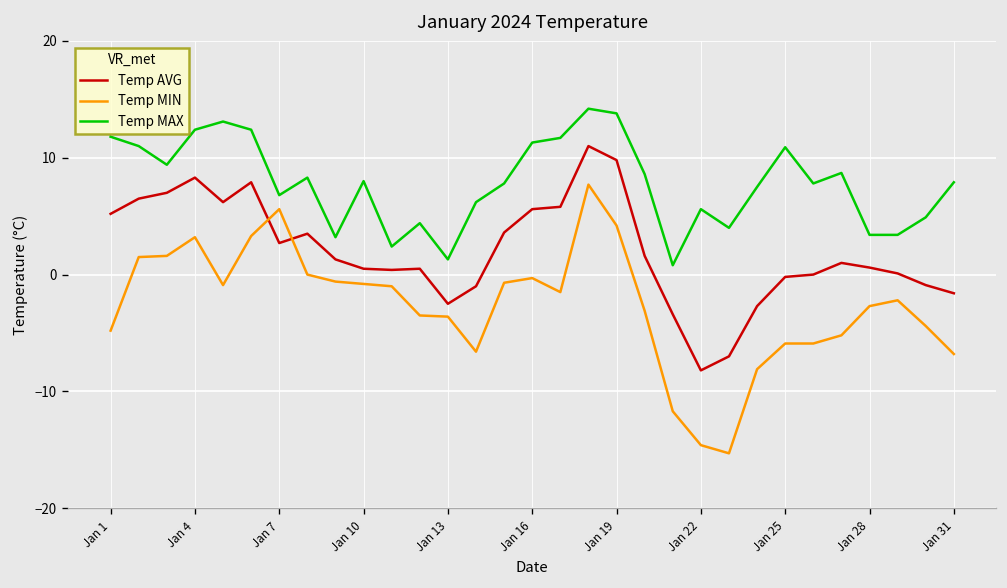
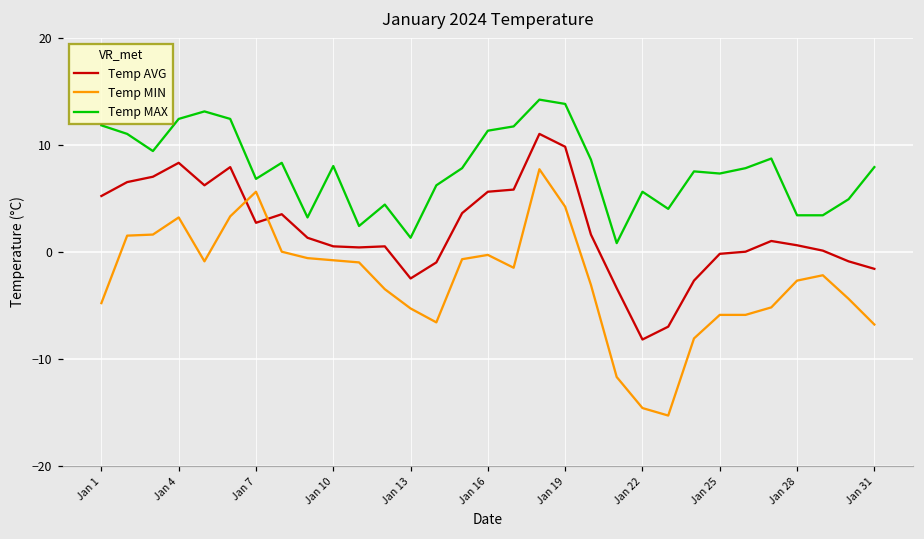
Temp MIN, Jan 13: -4 -> -5
Temp MAX, Jan 25: 11 -> 7
